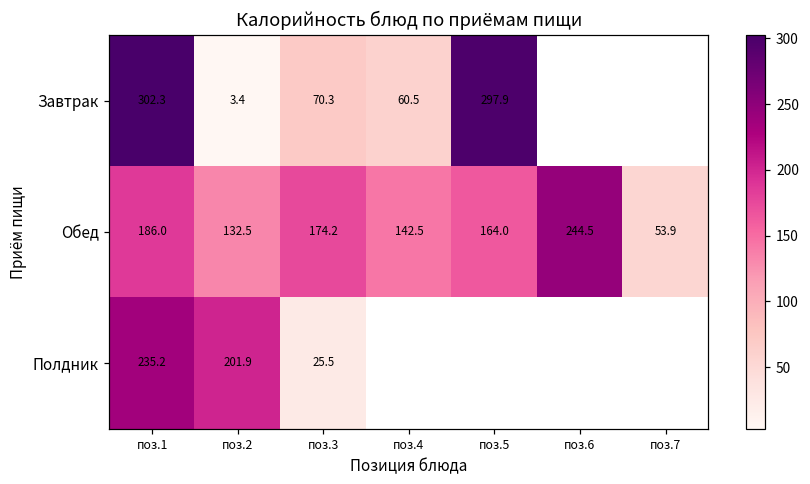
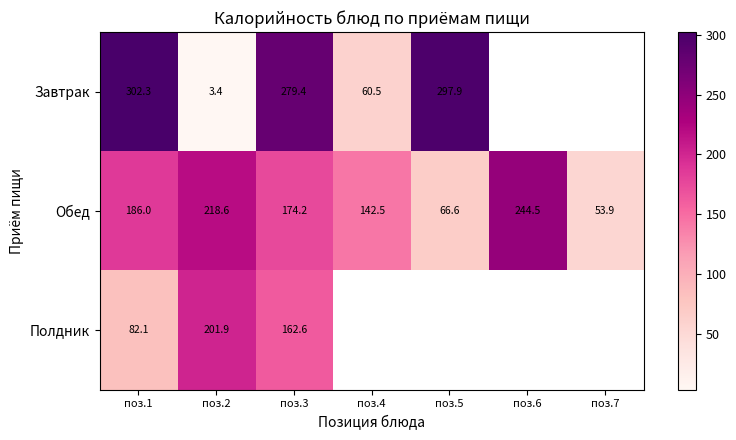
Завтрак, поз.3: 70.3 -> 279.4
Обед, поз.2: 132.5 -> 218.6
Обед, поз.5: 164.0 -> 66.6
Полдник, поз.1: 235.2 -> 82.1
Полдник, поз.3: 25.5 -> 162.6
